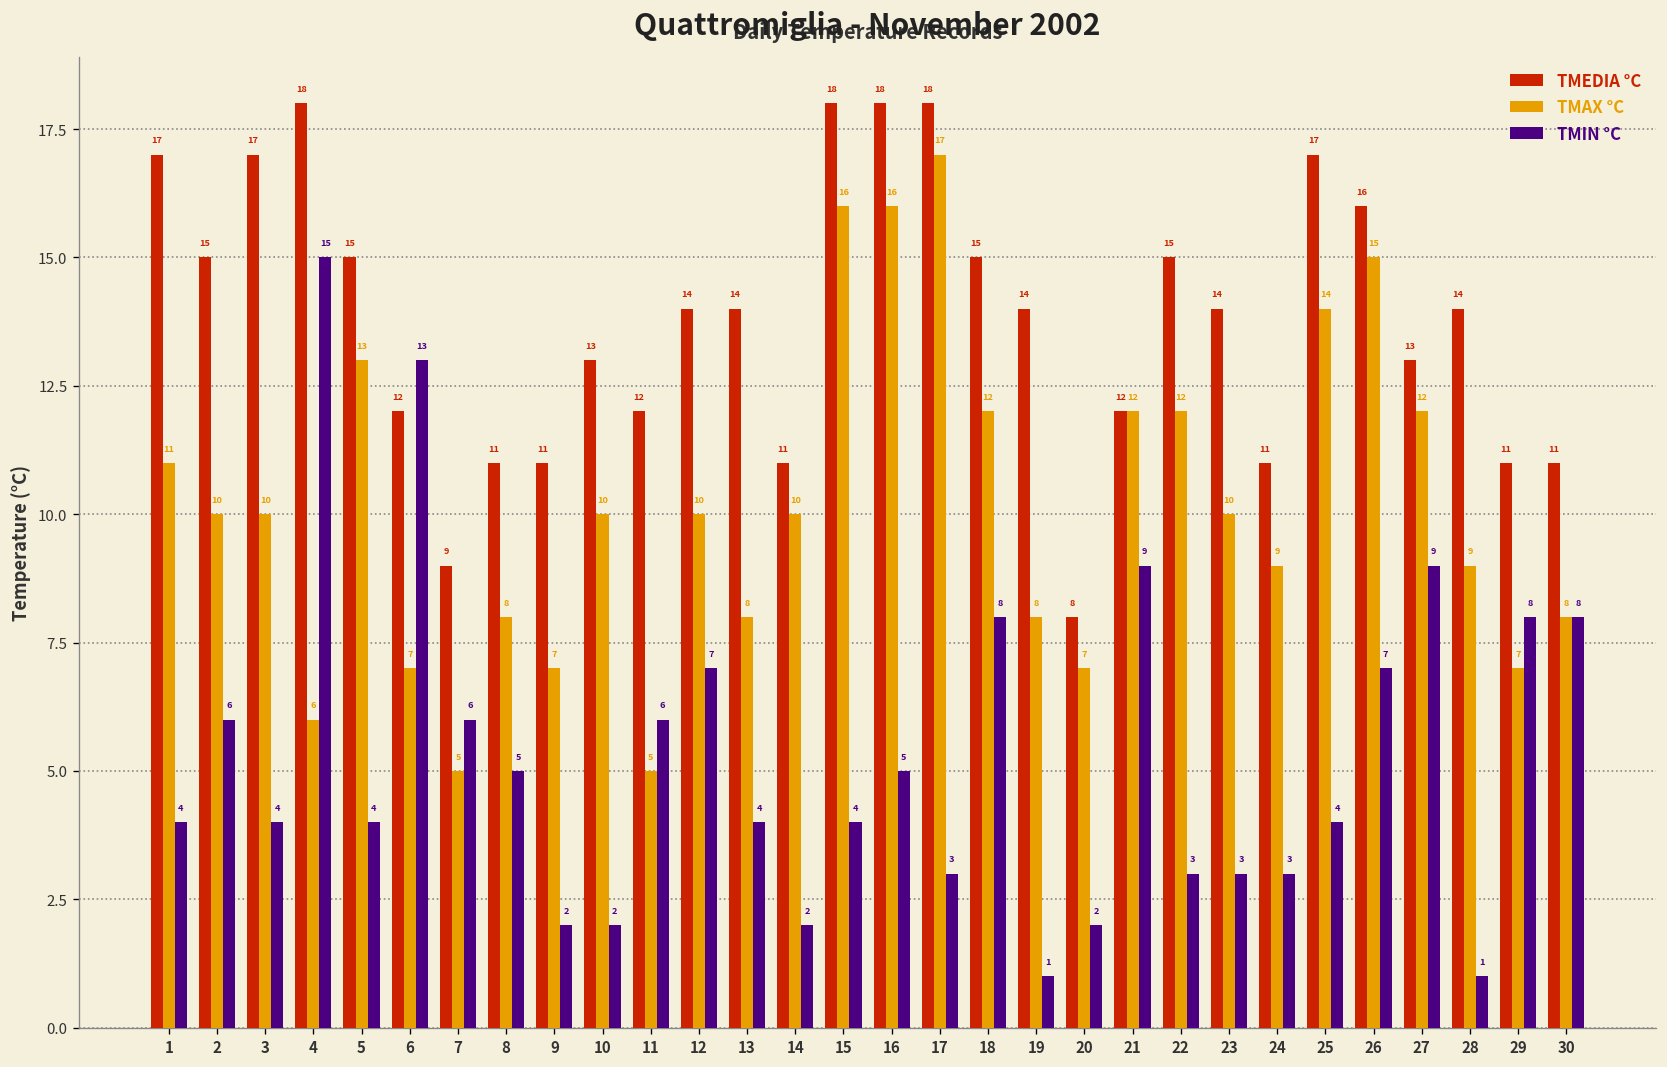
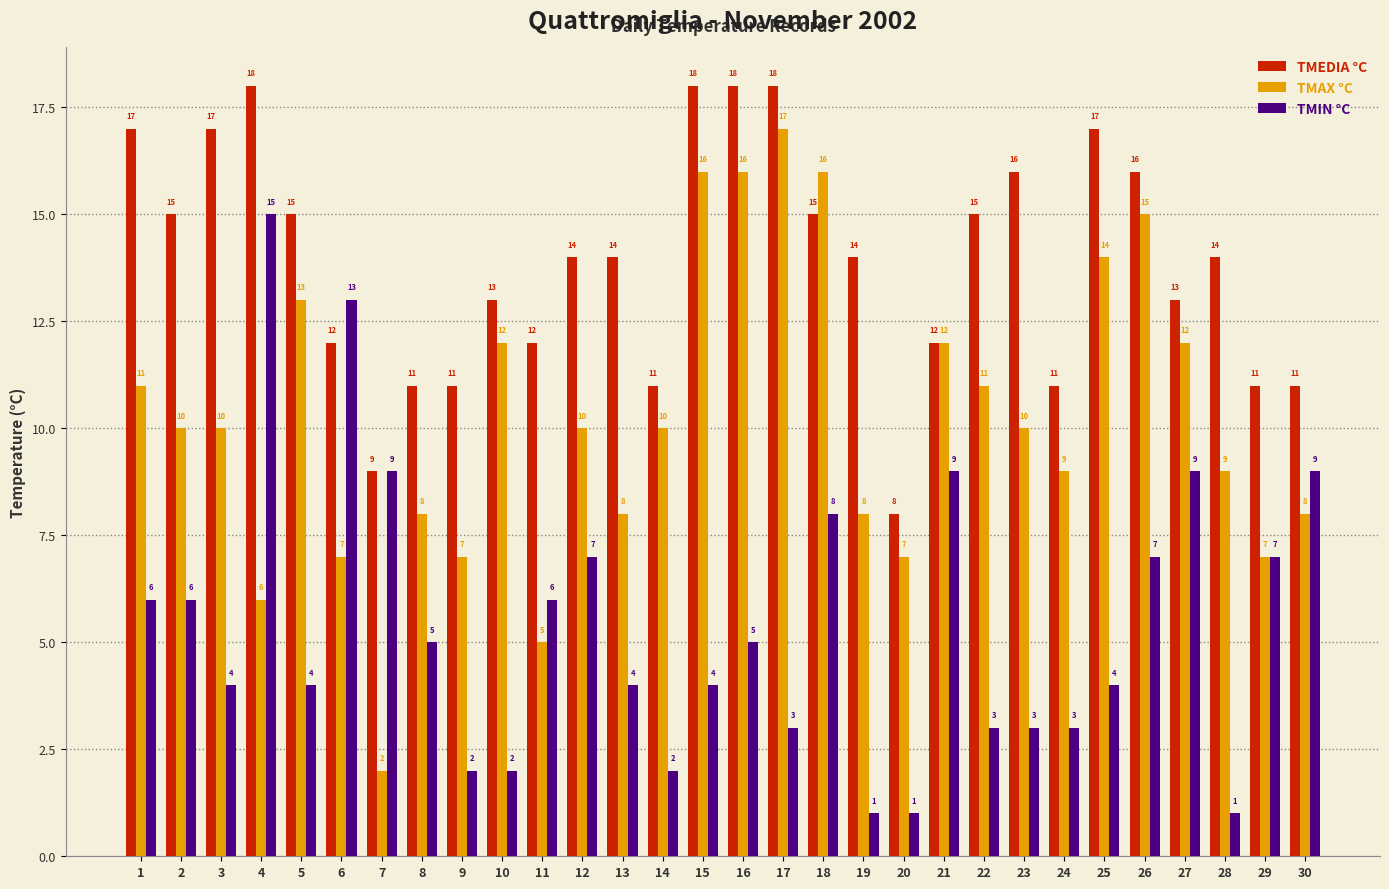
TMIN °C, 1: 4 -> 6
TMAX °C, 7: 5 -> 2
TMIN °C, 7: 6 -> 9
TMAX °C, 10: 10 -> 12
TMAX °C, 18: 12 -> 16
TMIN °C, 20: 2 -> 1
TMAX °C, 22: 12 -> 11
TMEDIA °C, 23: 14 -> 16
TMIN °C, 29: 8 -> 7
TMIN °C, 30: 8 -> 9
